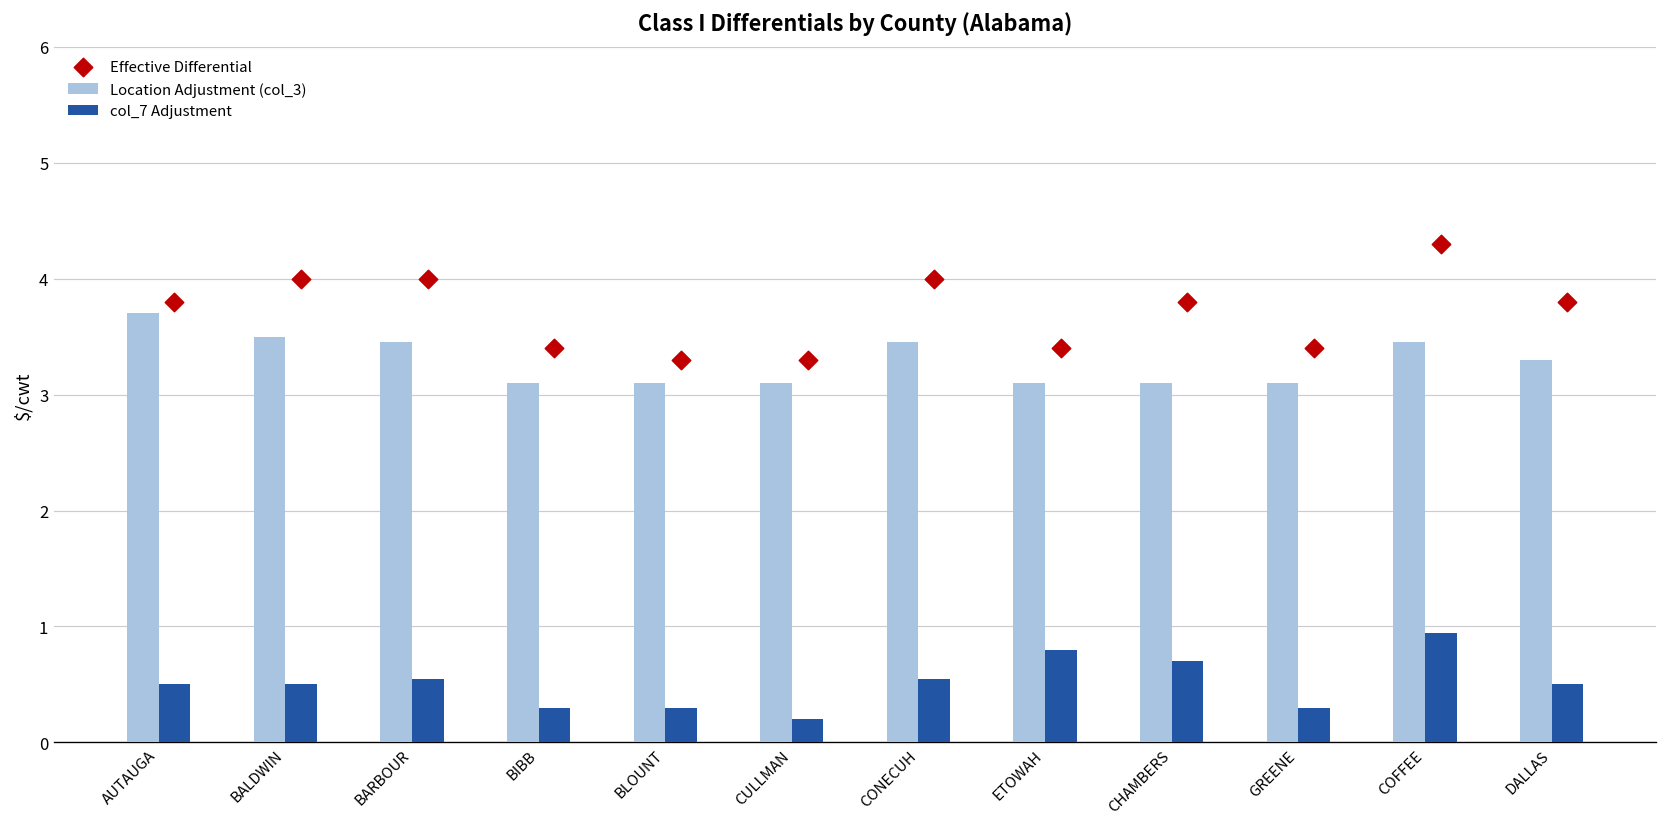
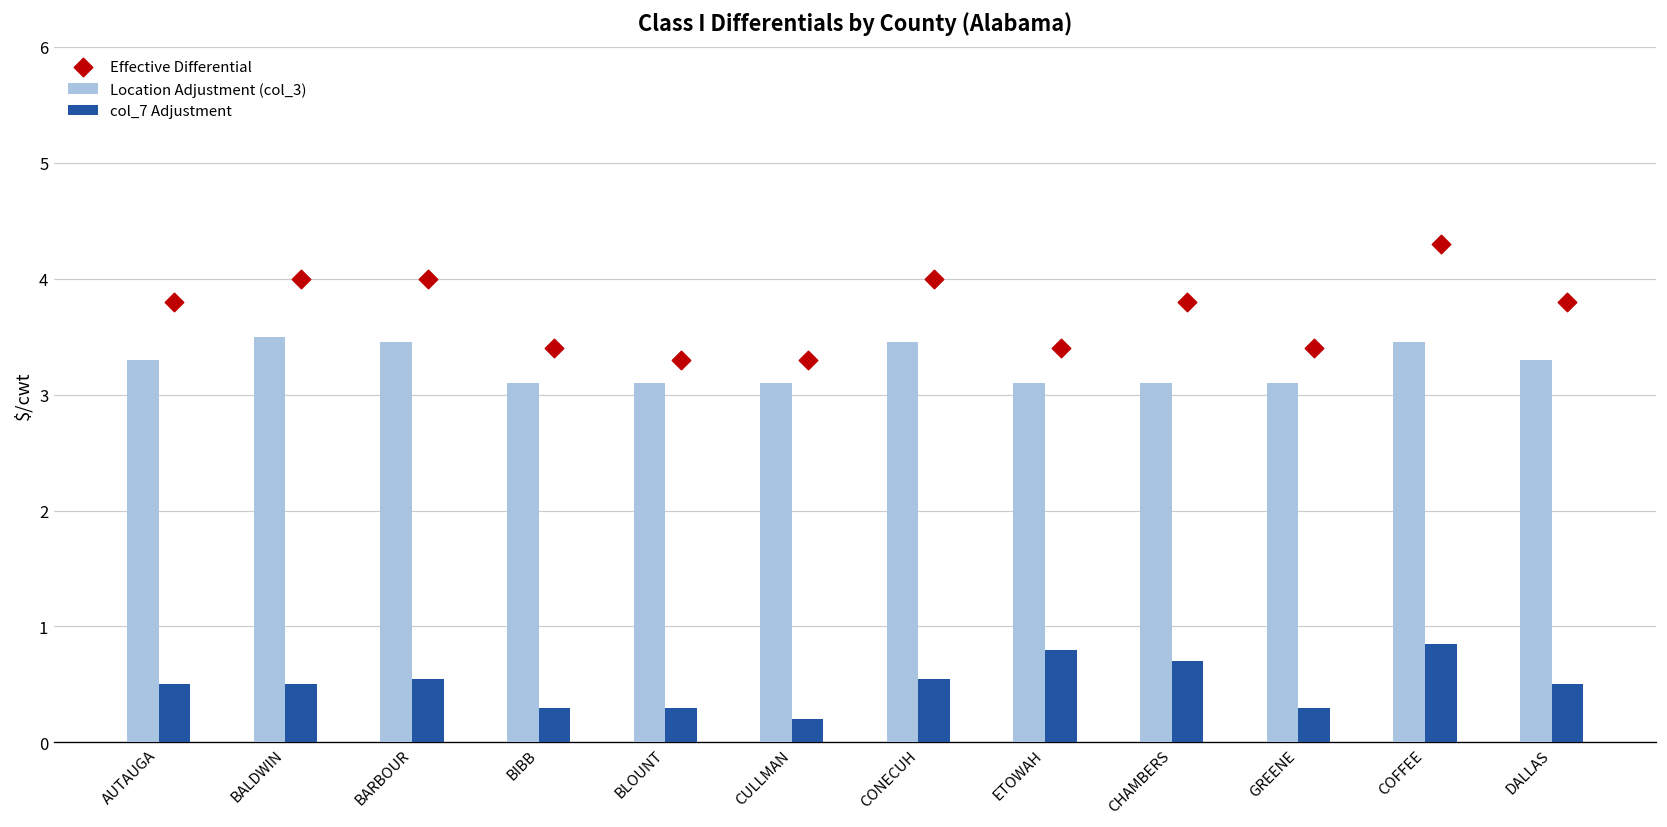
Location Adjustment (col_3), AUTAUGA: 3.7 -> 3.3
col_7 Adjustment, COFFEE: 0.94 -> 0.85
